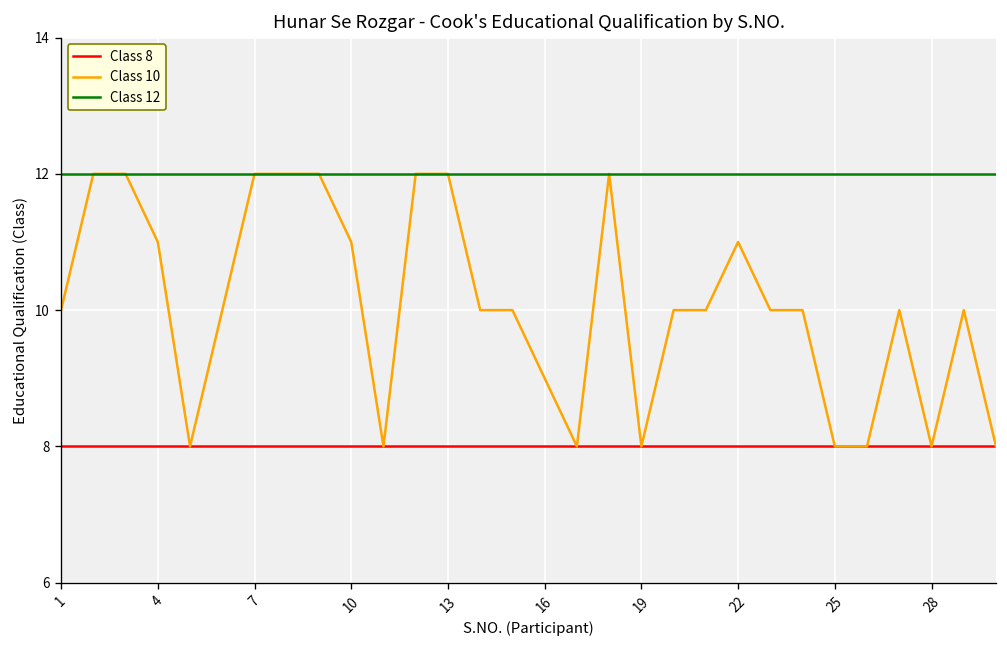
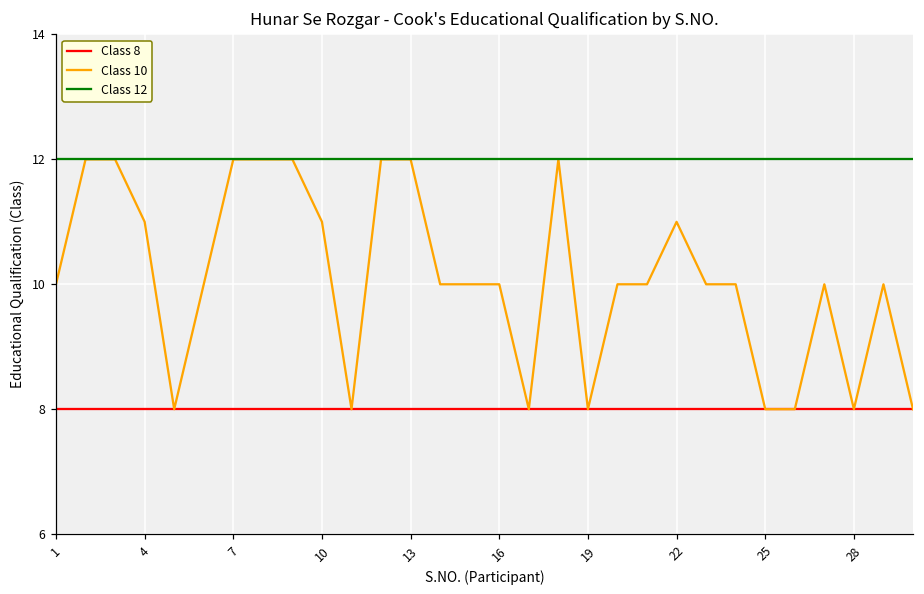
Class 10, 16: 9 -> 10
